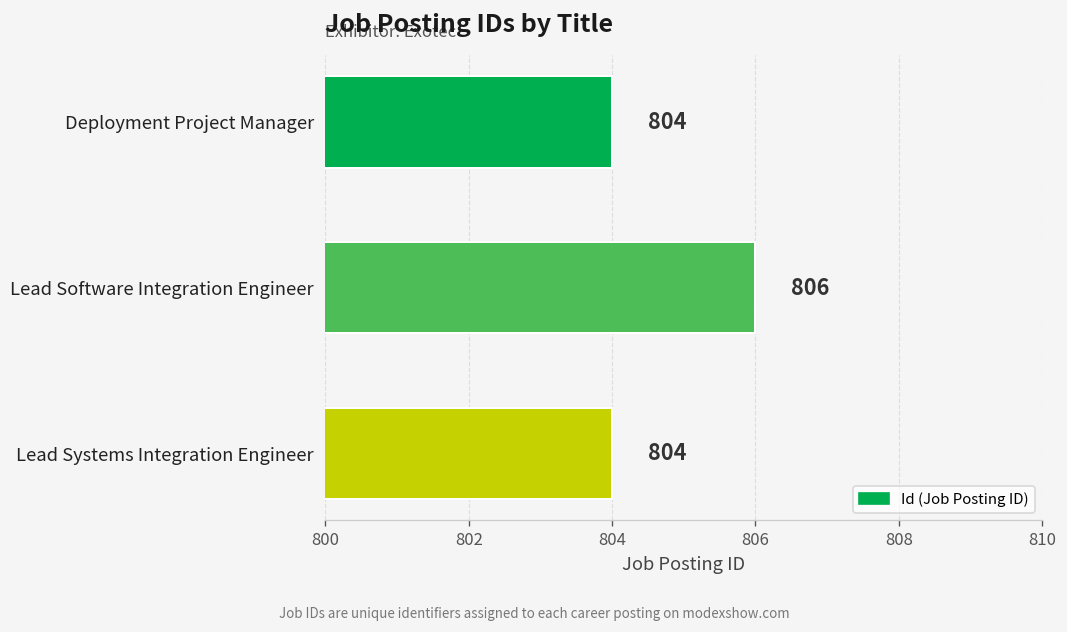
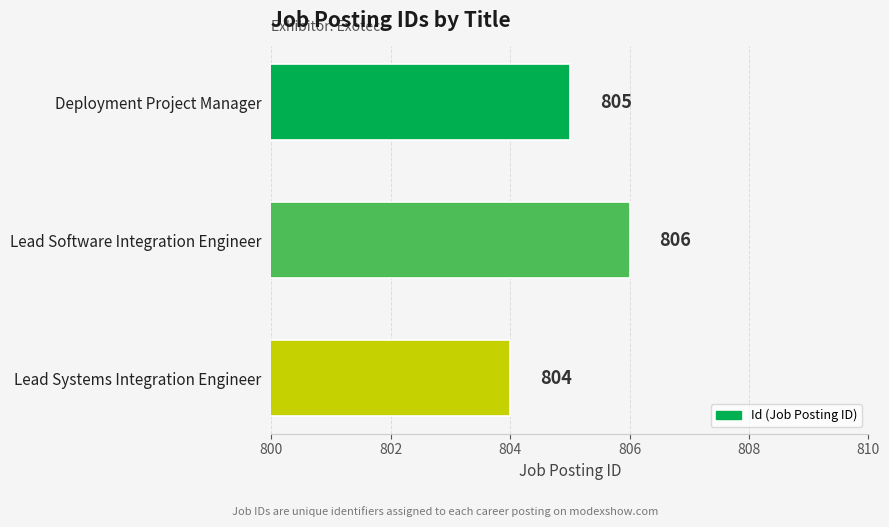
Deployment Project Manager: 804 -> 805
